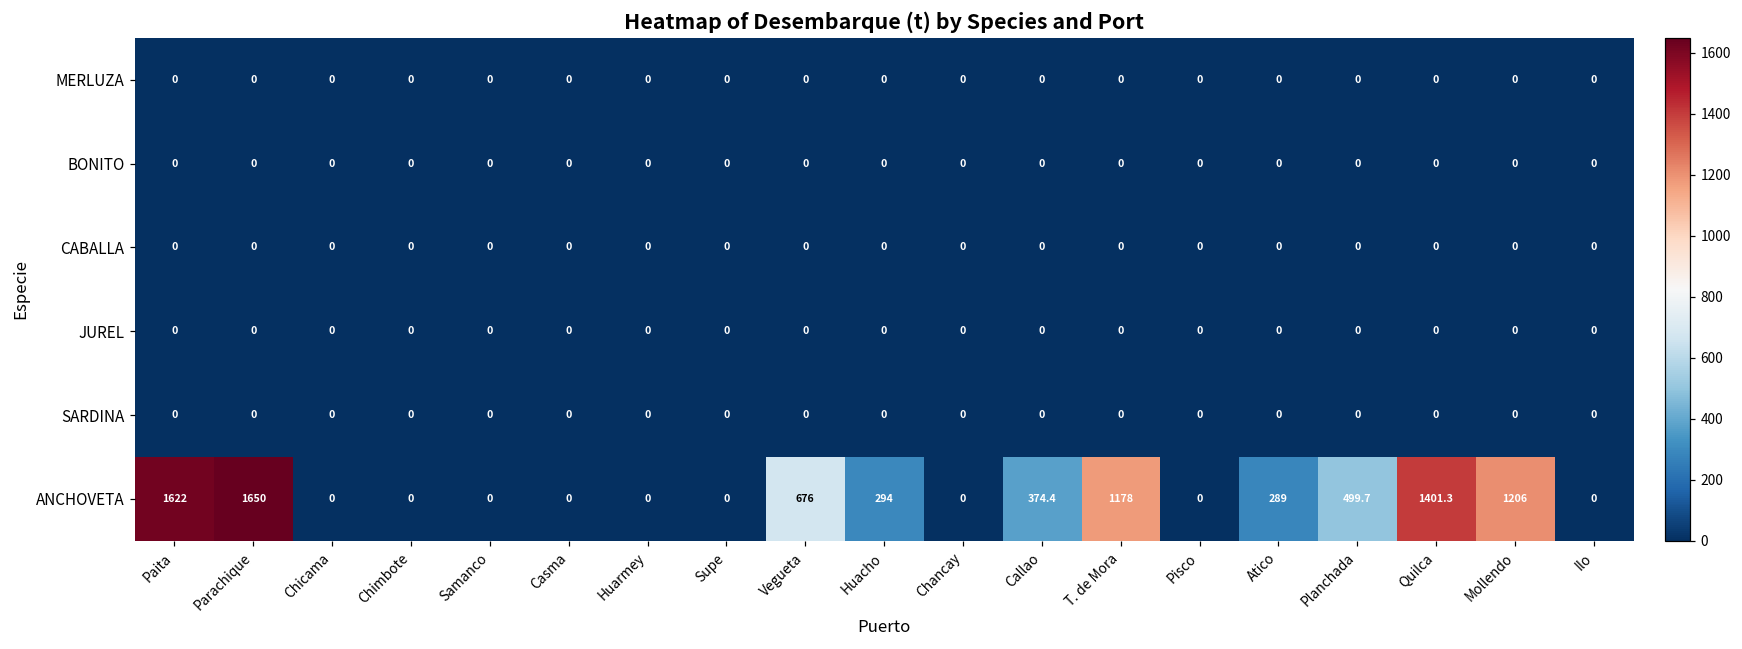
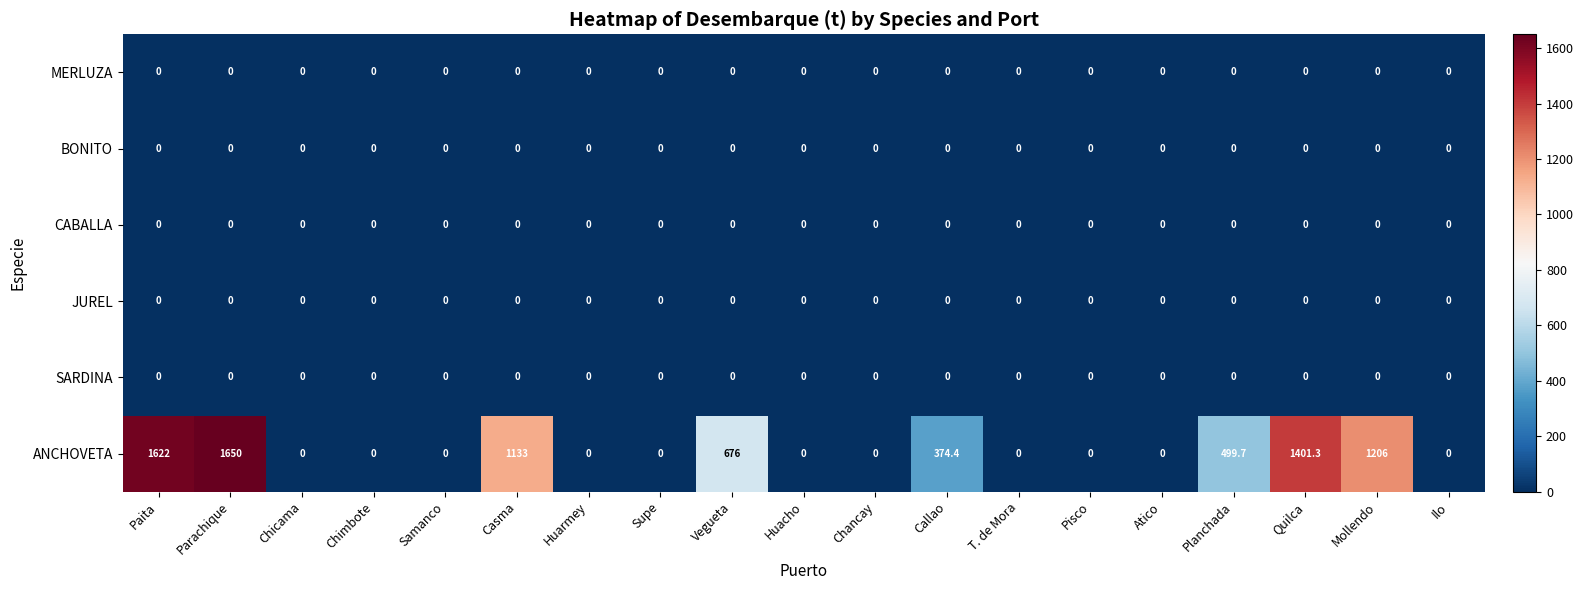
ANCHOVETA, Casma: 0 -> 1133
ANCHOVETA, Huacho: 294 -> 0
ANCHOVETA, T. de Mora: 1178 -> 0
ANCHOVETA, Atico: 289 -> 0
